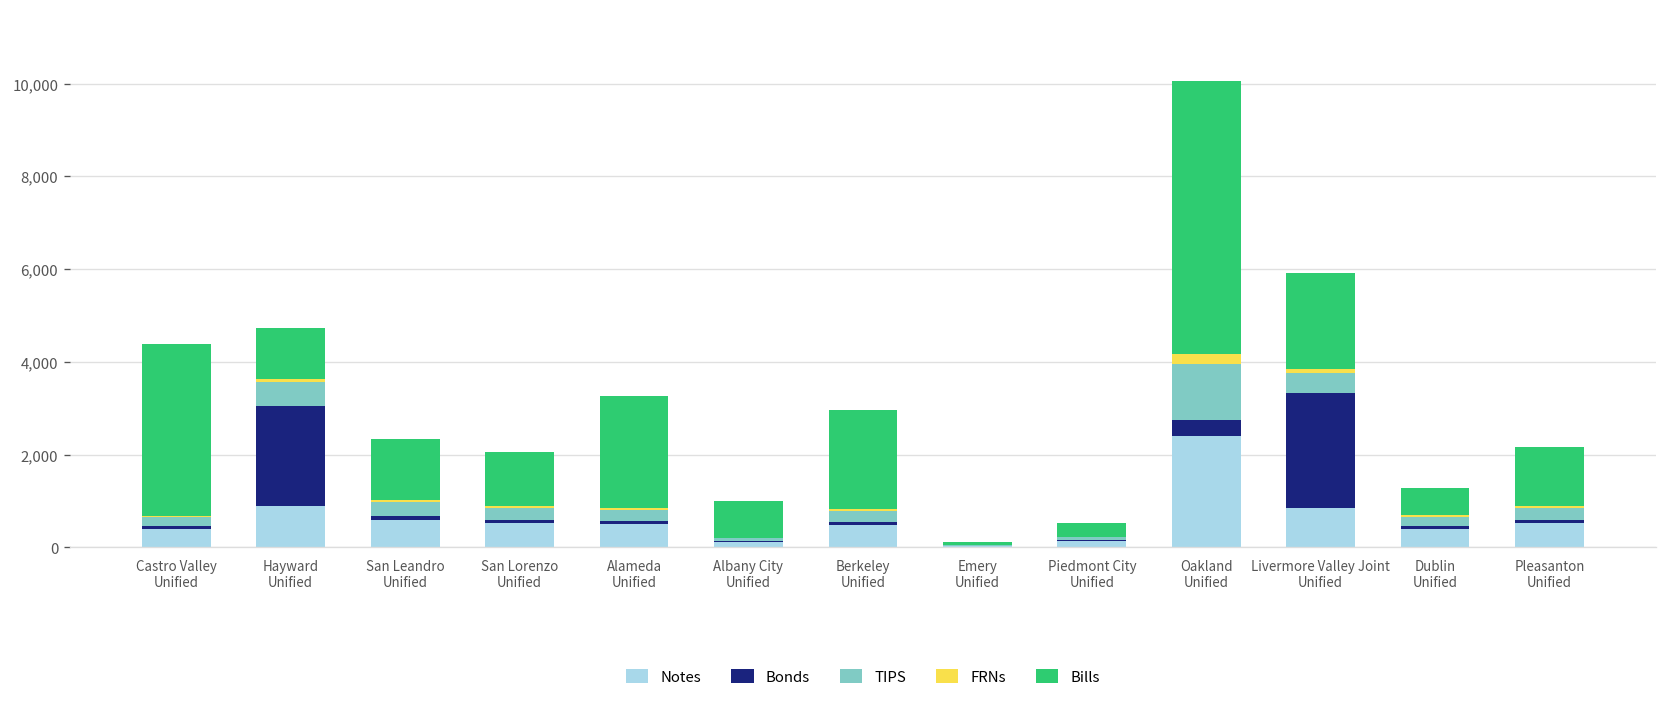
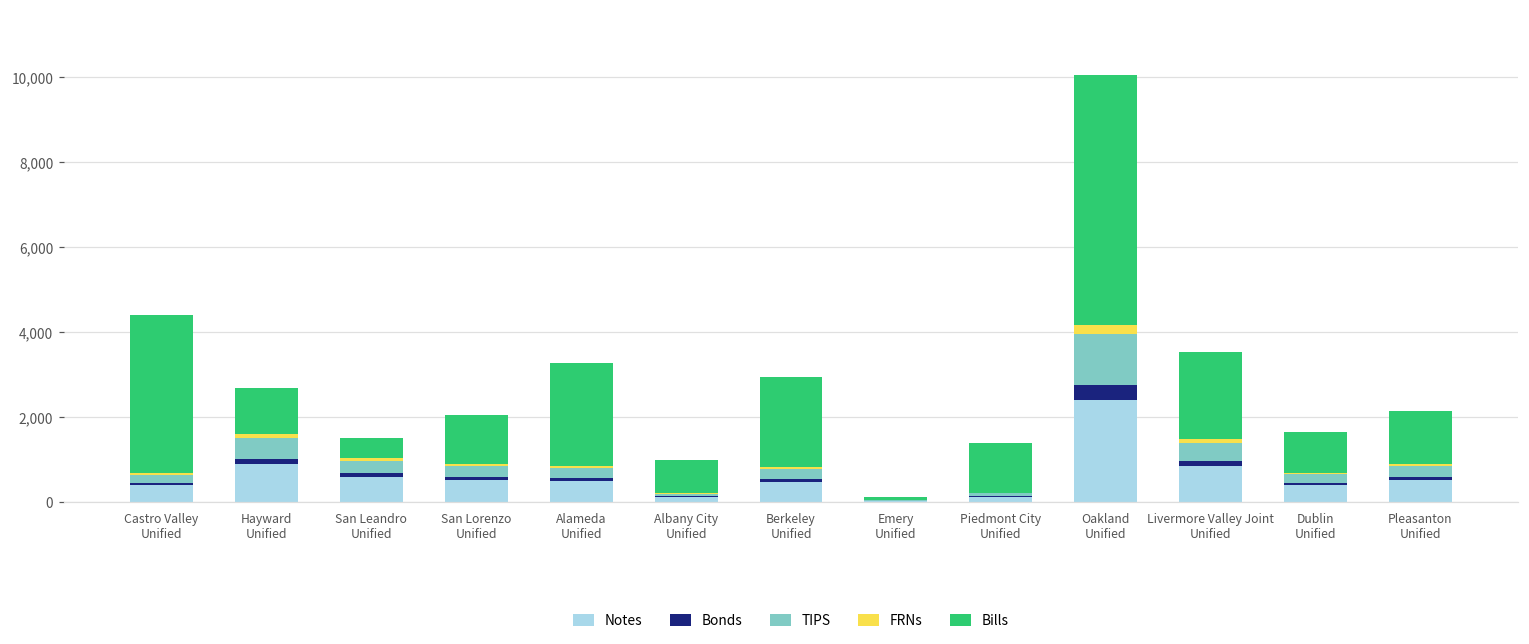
Bonds, Hayward Unified: 2,200 -> 100
Bills, San Leandro Unified: 1,300 -> 500
Bills, Piedmont City Unified: 300 -> 1,200
Bonds, Livermore Valley Joint Unified: 2,500 -> 100
Bills, Dublin Unified: 600 -> 1,000
